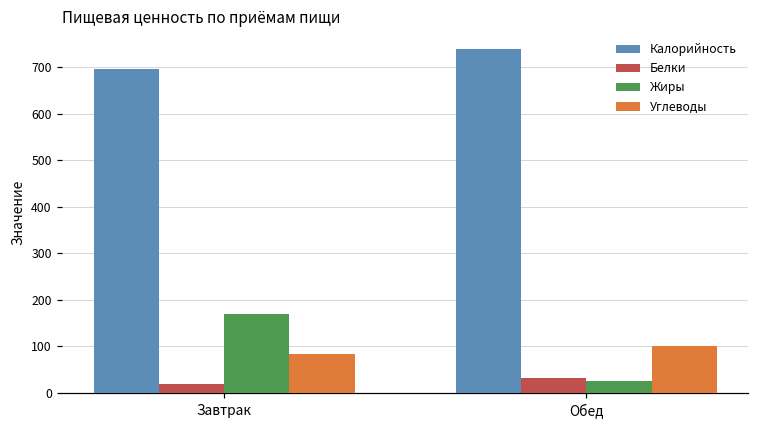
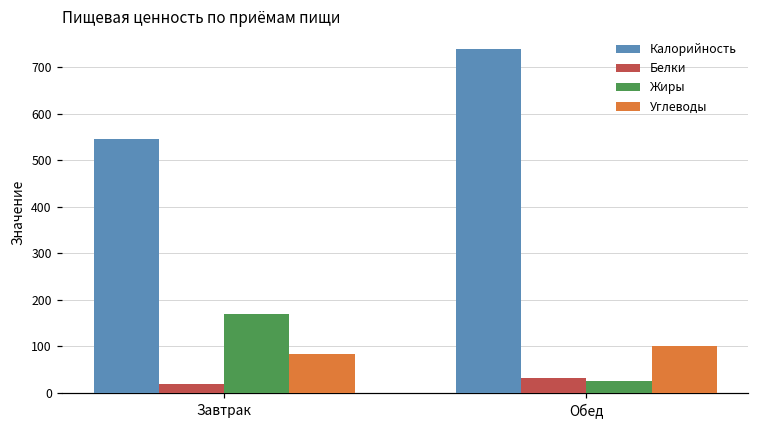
Калорийность, Завтрак: 700 -> 550
